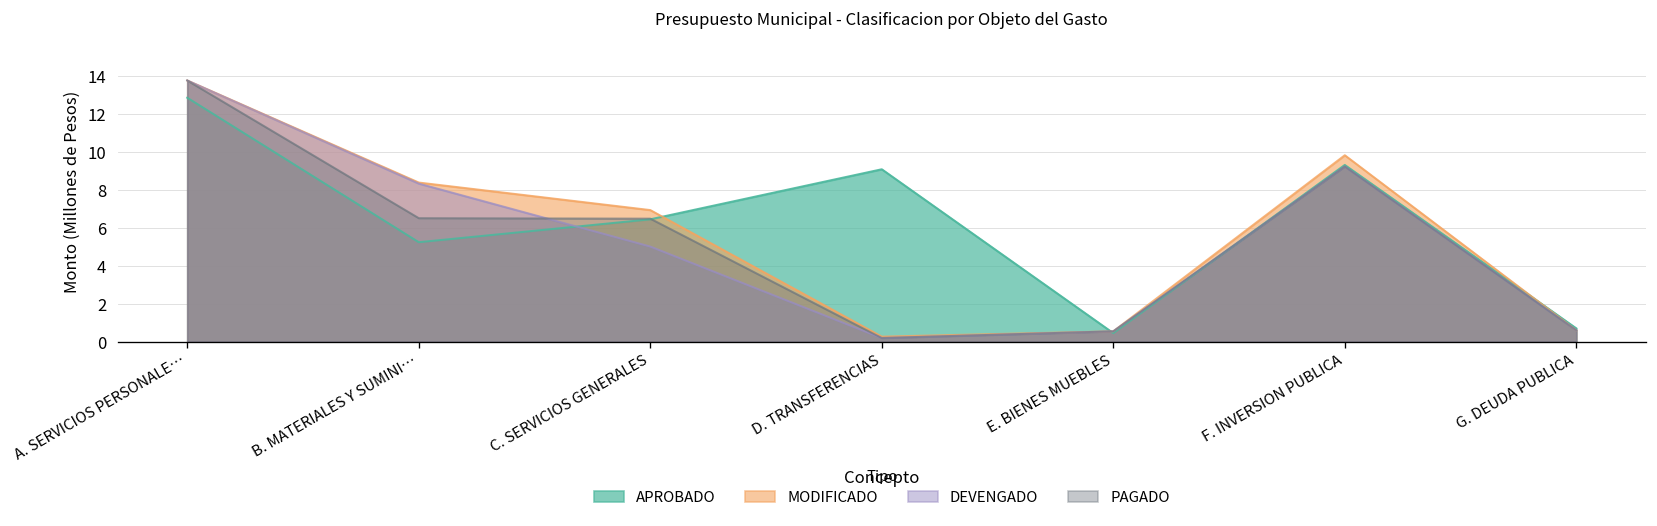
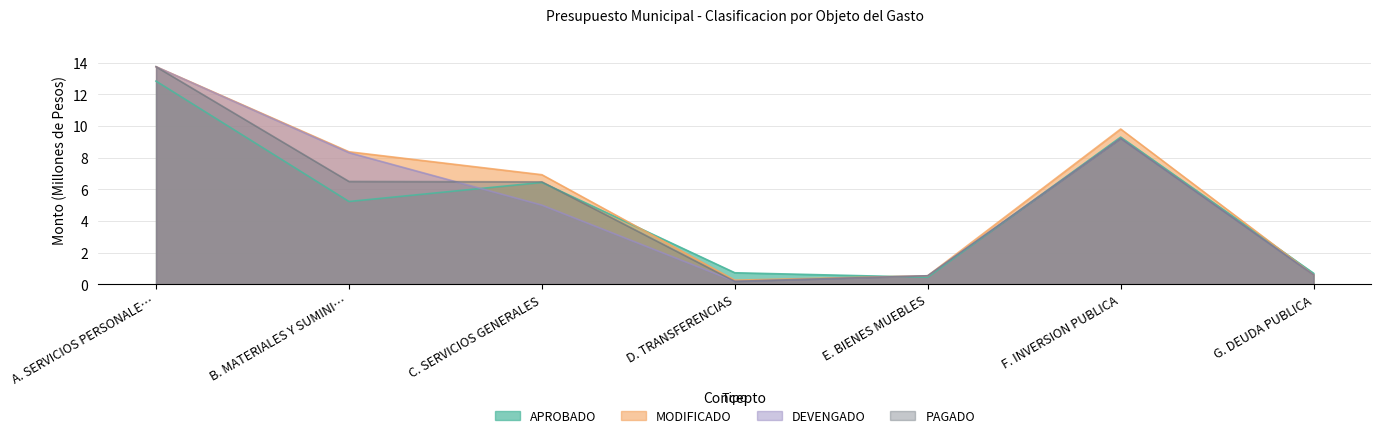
APROBADO, D. TRANSFERENCIAS: 9.1 -> 0.7
